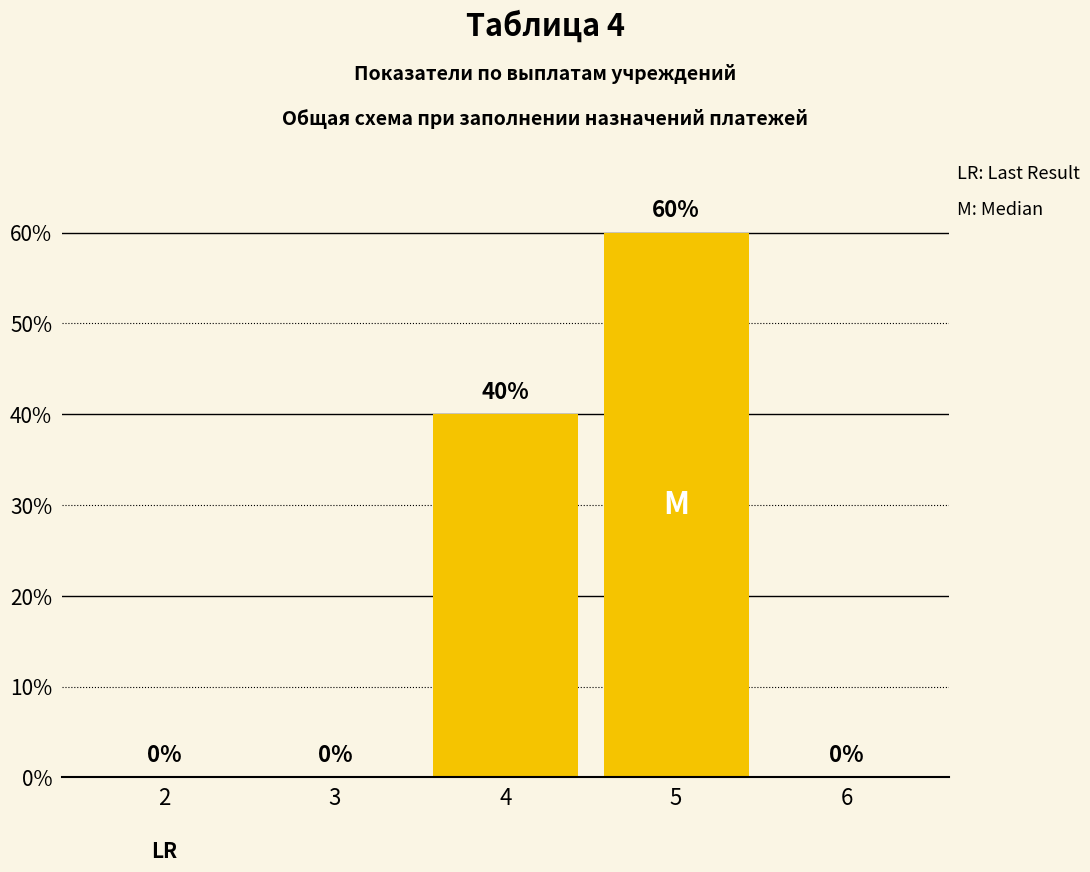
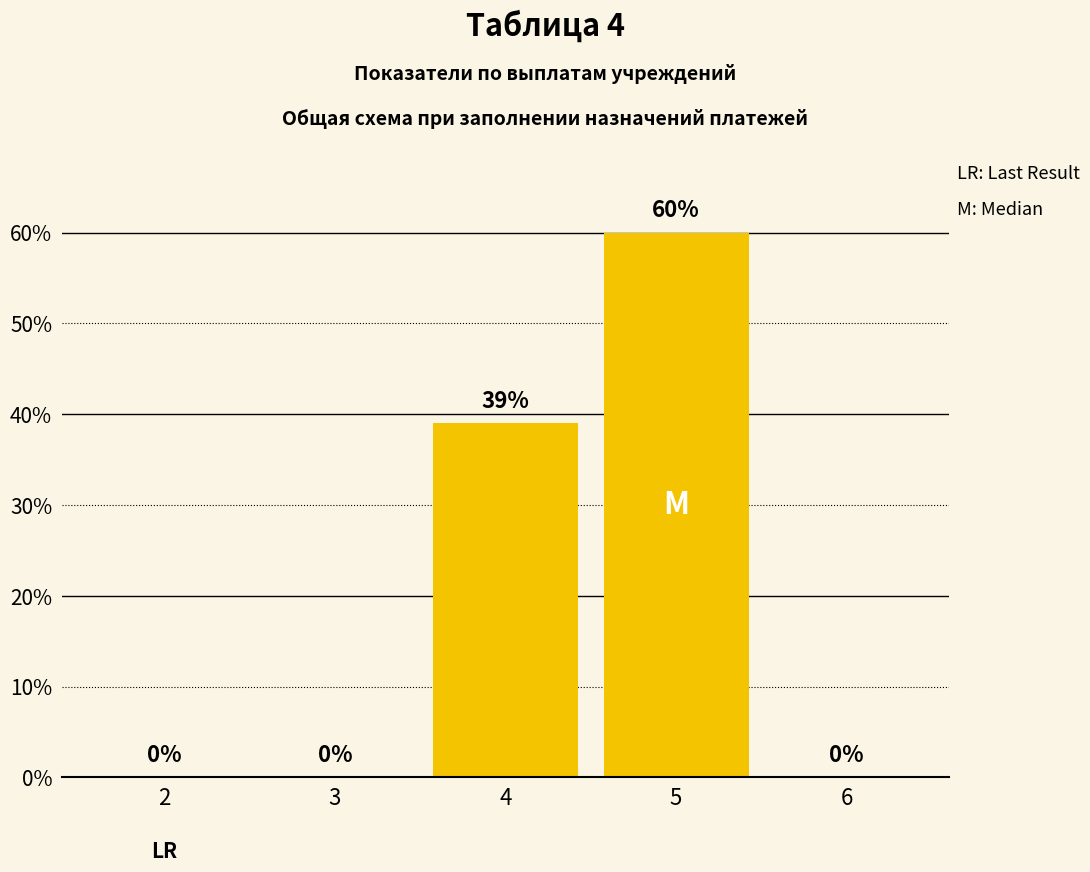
4: 40% -> 39%
